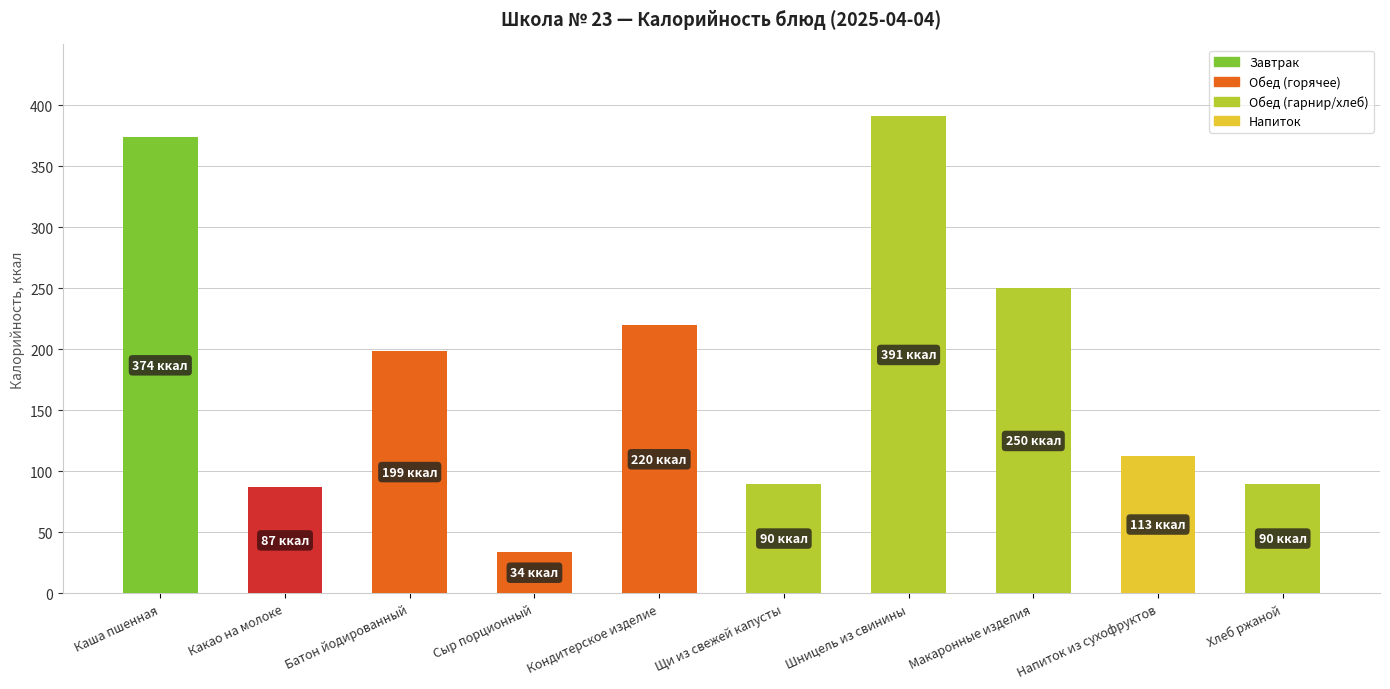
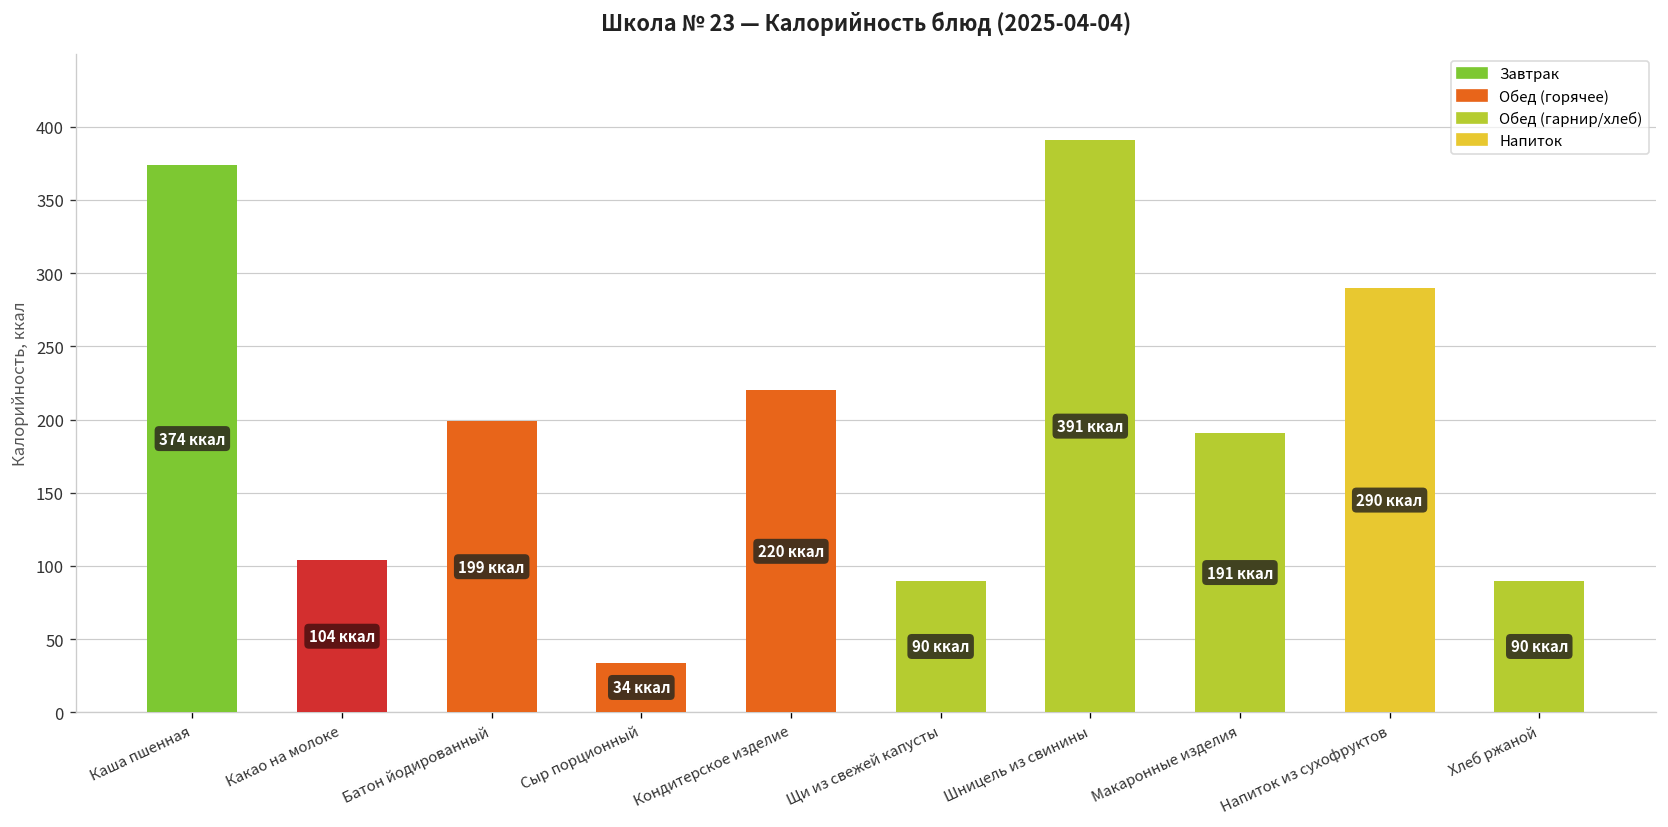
Какао на молоке: 87 -> 104
Макаронные изделия: 250 -> 191
Напиток из сухофруктов: 113 -> 290
